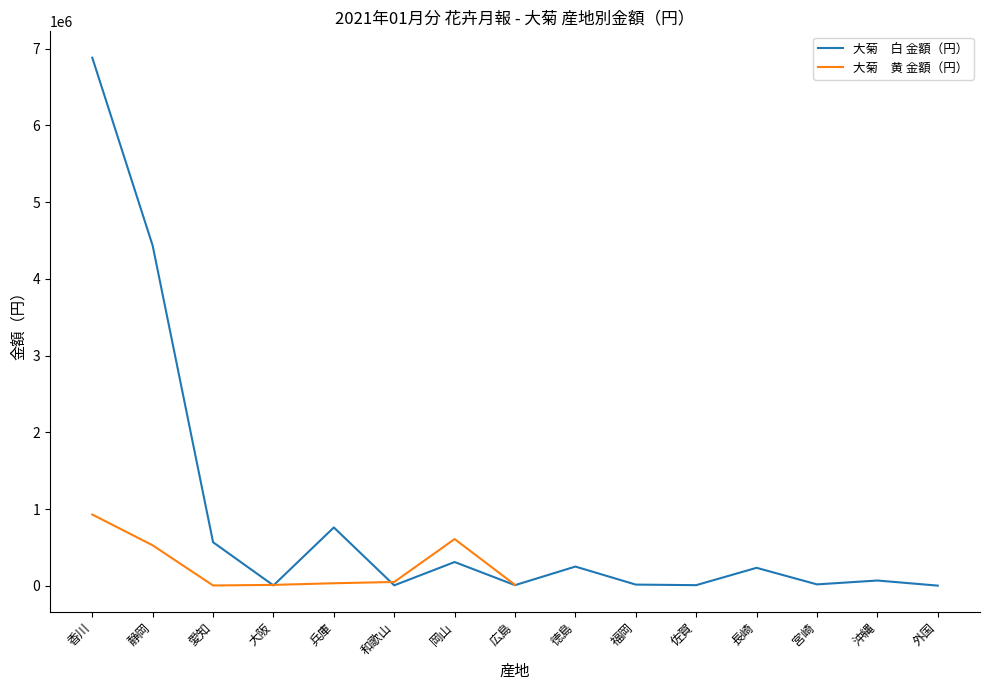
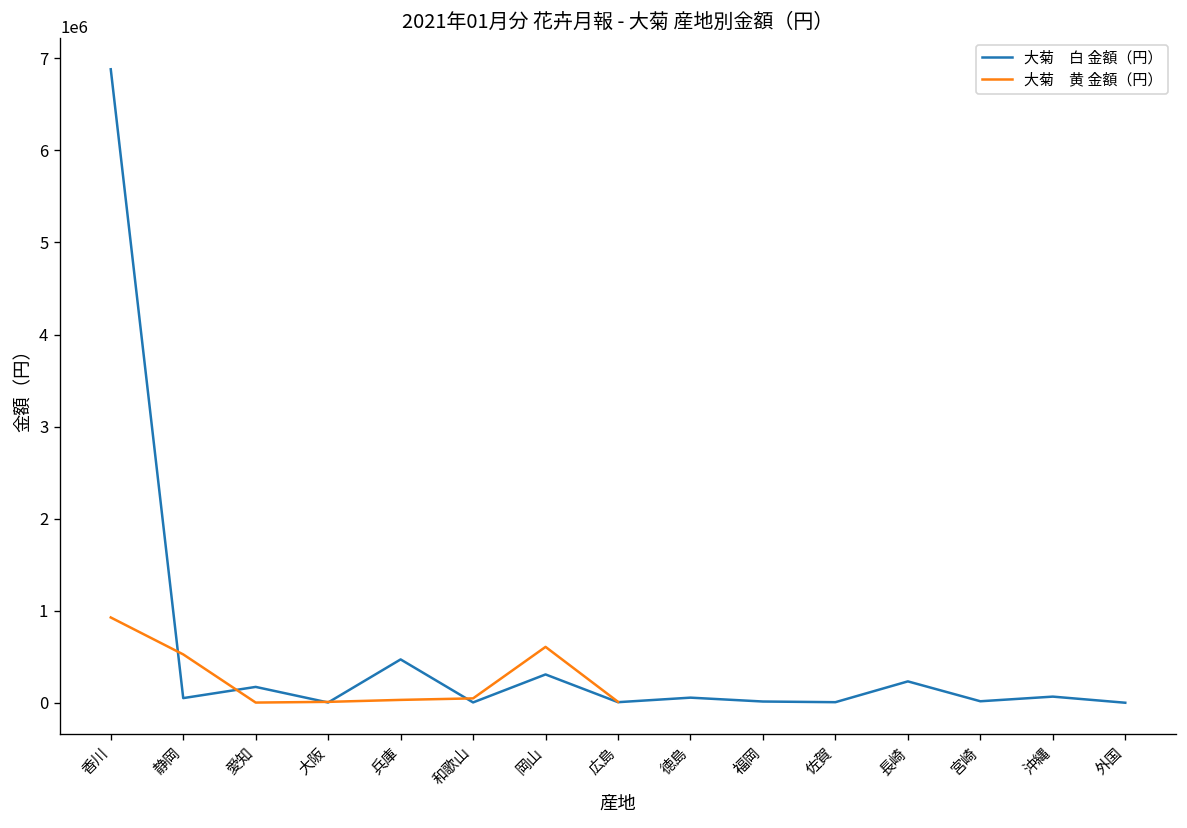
大菊 白 金額（円）, 静岡: 4400000 -> 100000
大菊 白 金額（円）, 愛知: 600000 -> 200000
大菊 白 金額（円）, 兵庫: 800000 -> 500000
大菊 白 金額（円）, 徳島: 200000 -> 100000
